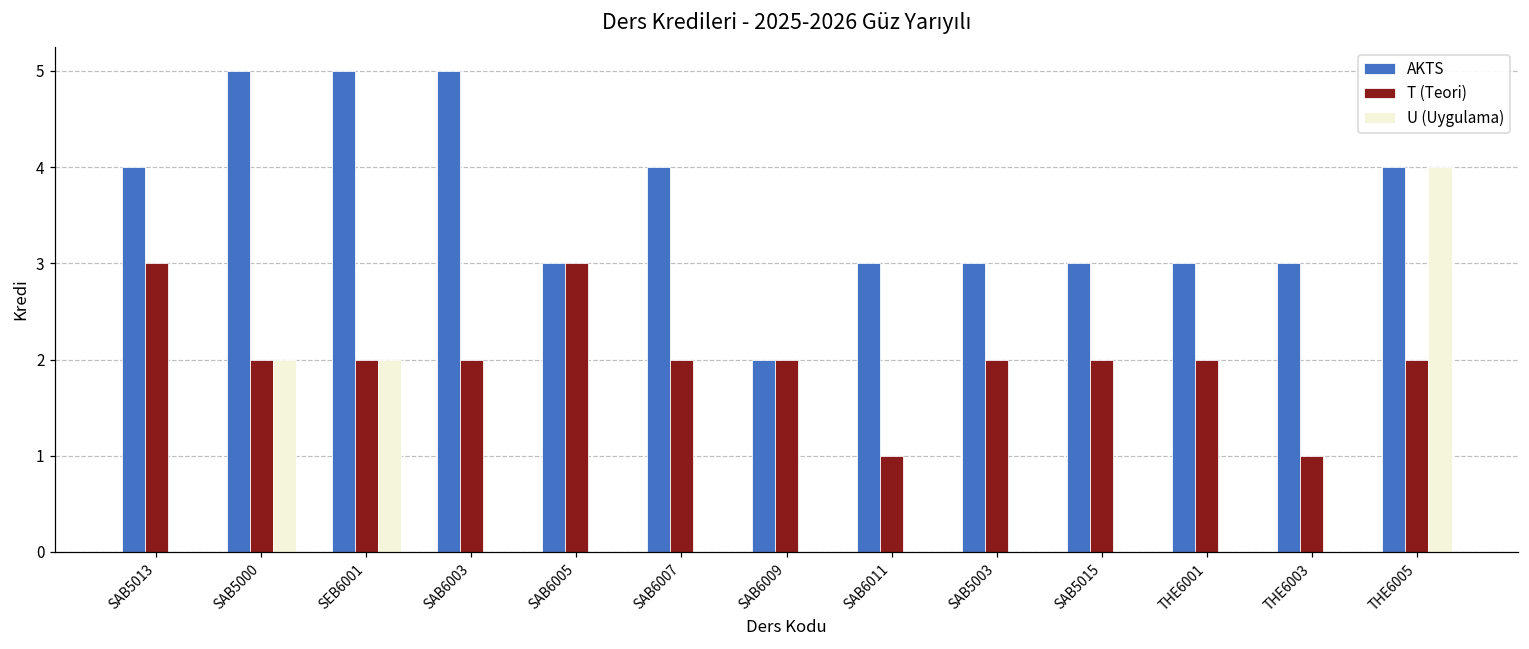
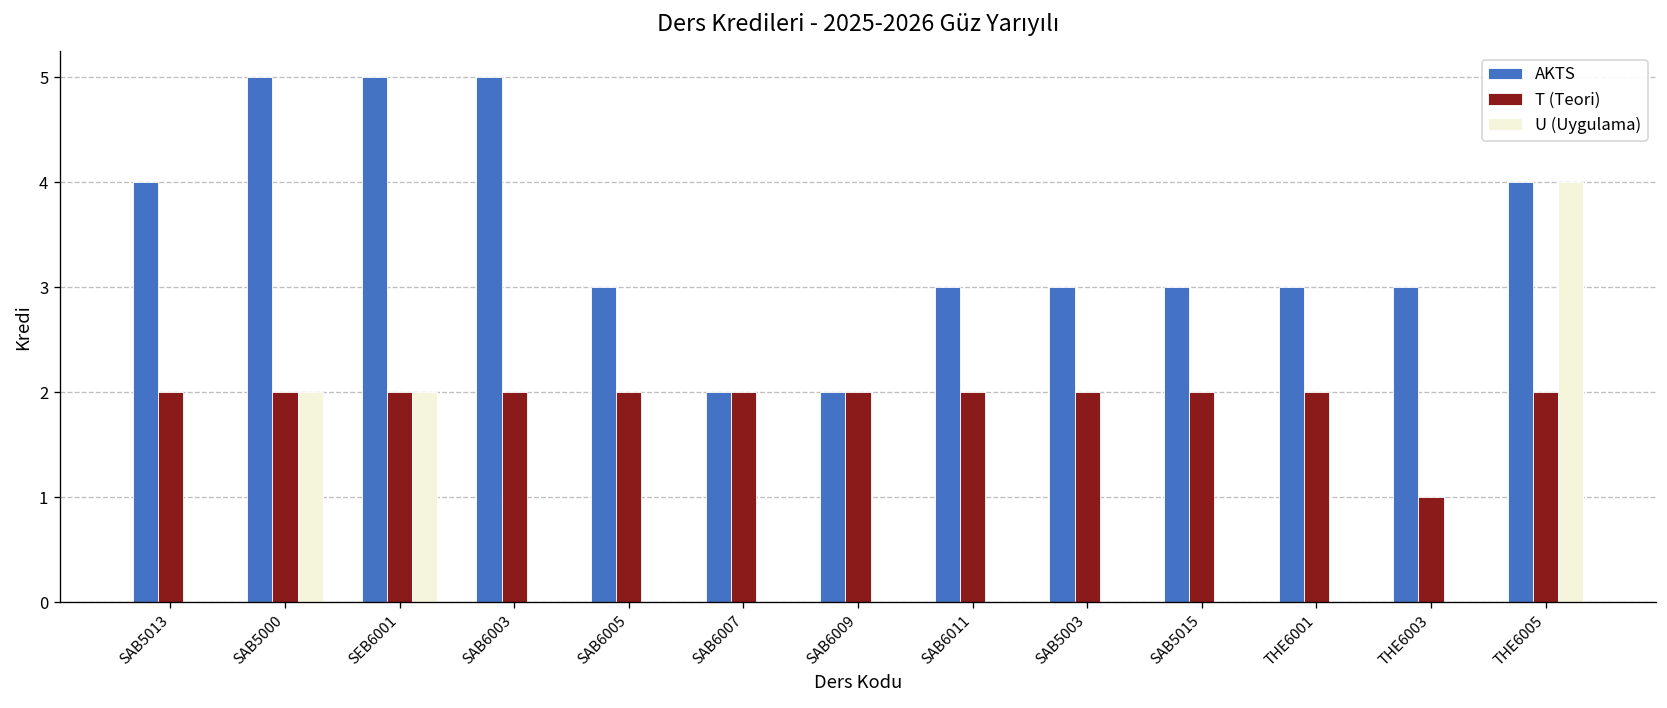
T (Teori), SAB5013: 3 -> 2
T (Teori), SAB6005: 3 -> 2
AKTS, SAB6007: 4 -> 2
T (Teori), SAB6011: 1 -> 2
